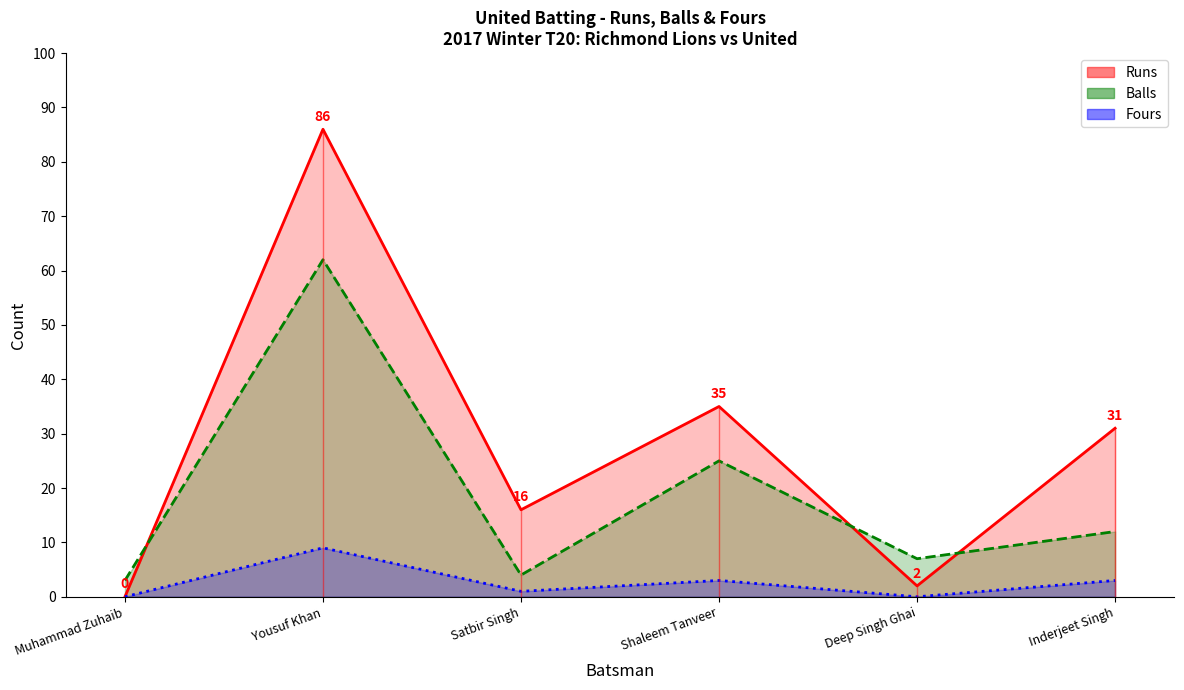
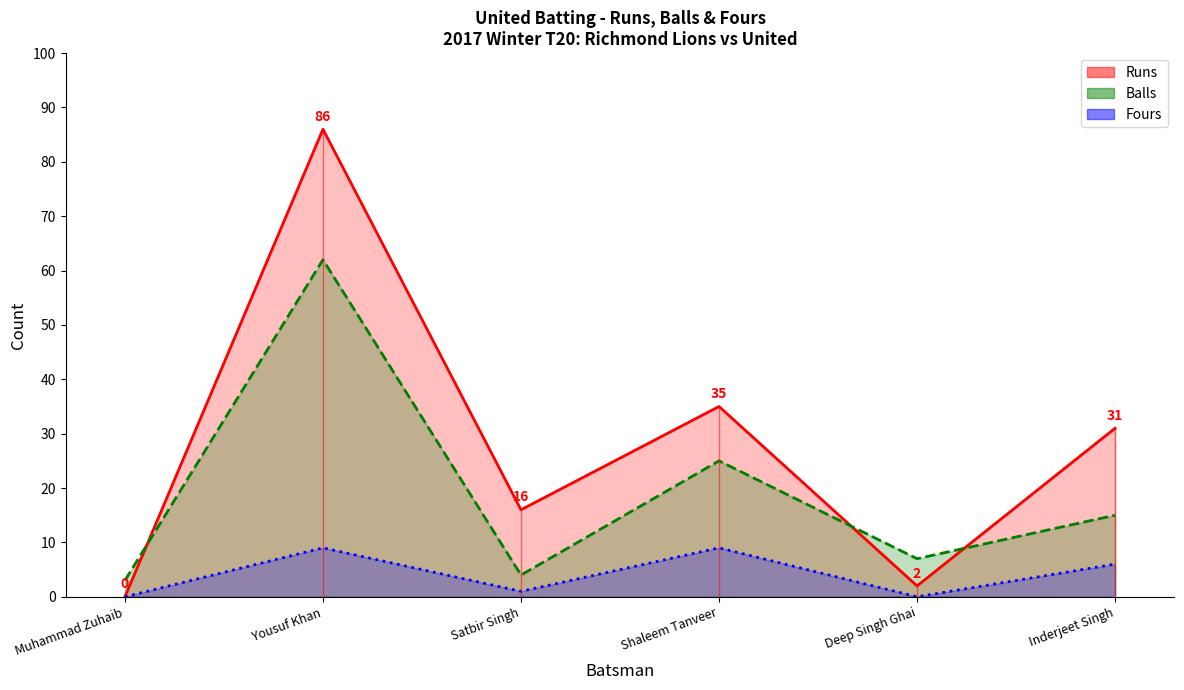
Fours, Shaleem Tanveer: 3 -> 9
Balls, Inderjeet Singh: 12 -> 15
Fours, Inderjeet Singh: 3 -> 6
